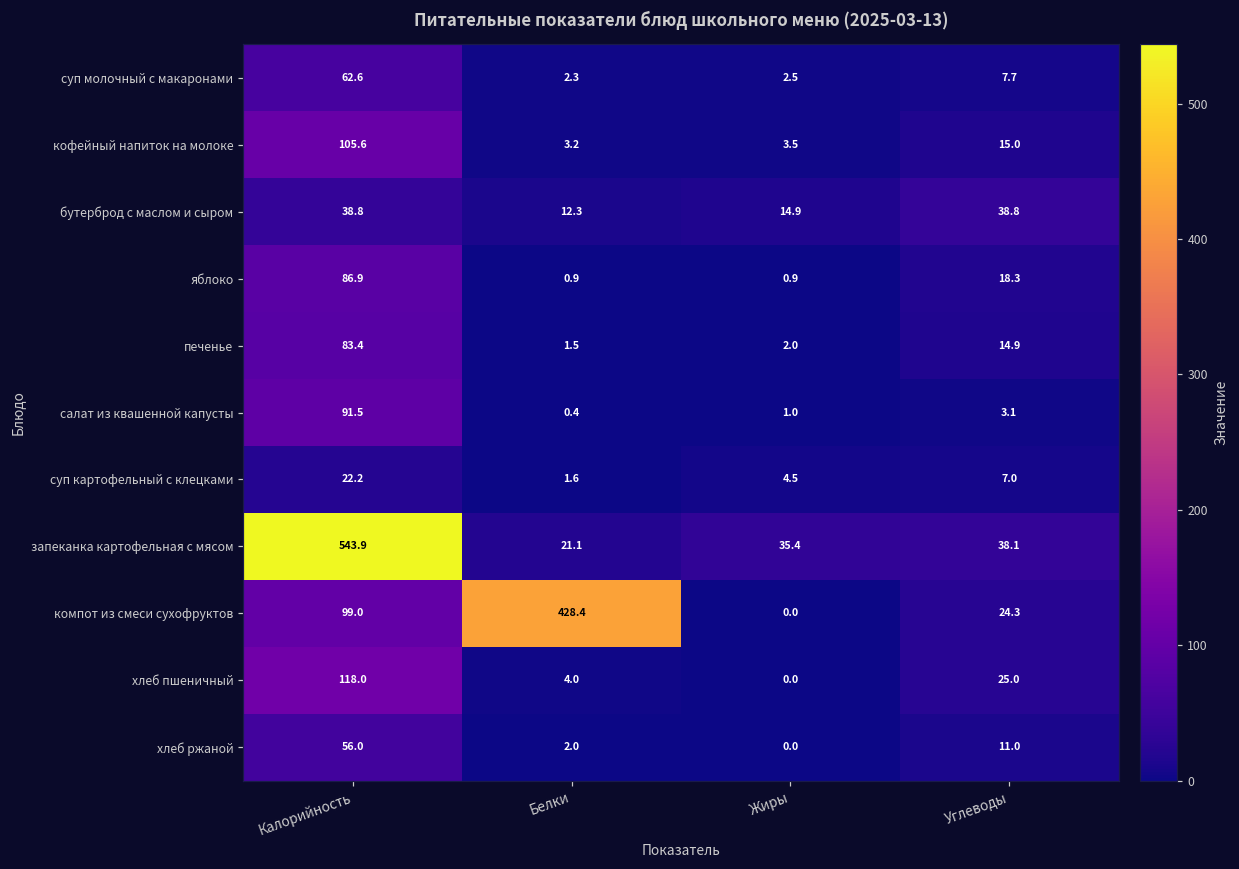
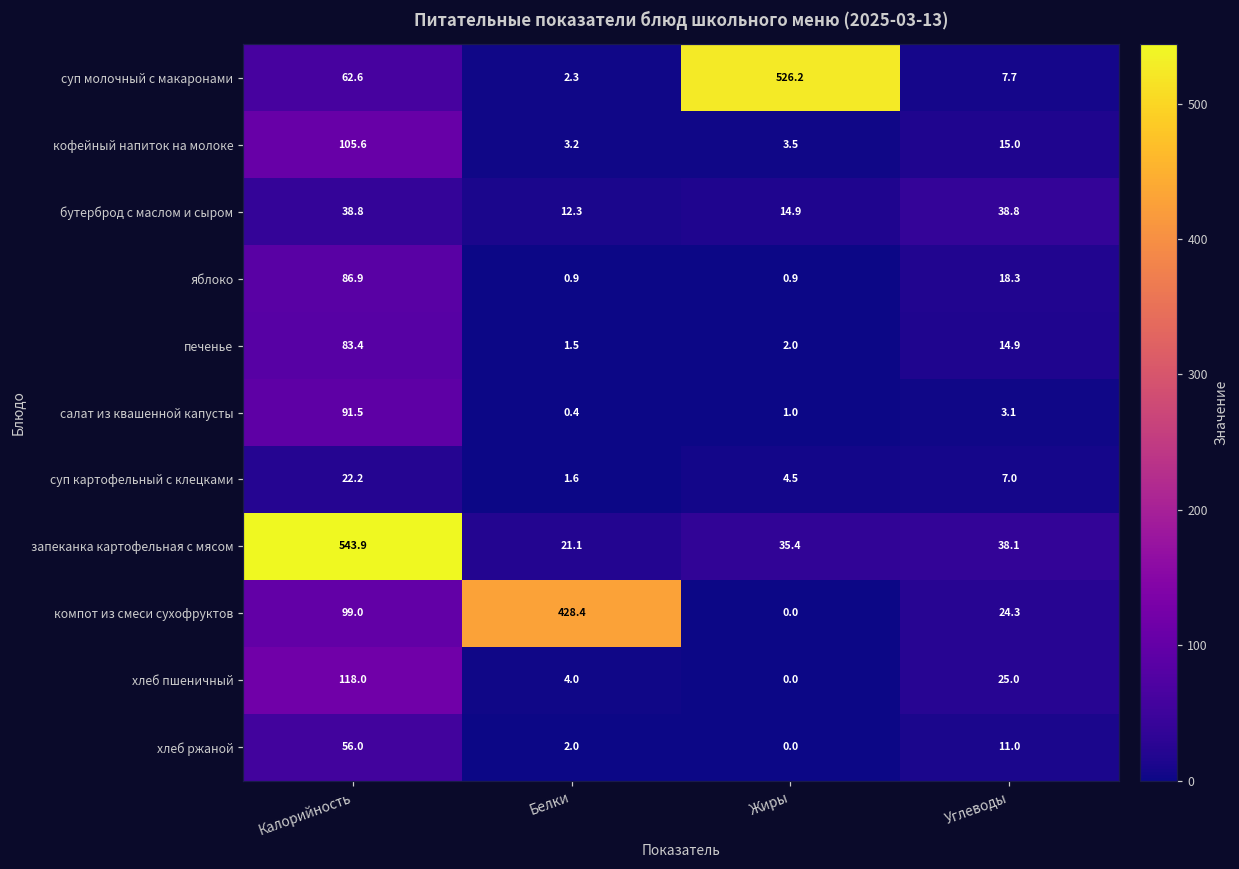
суп молочный с макаронами, Жиры: 2.5 -> 526.2
